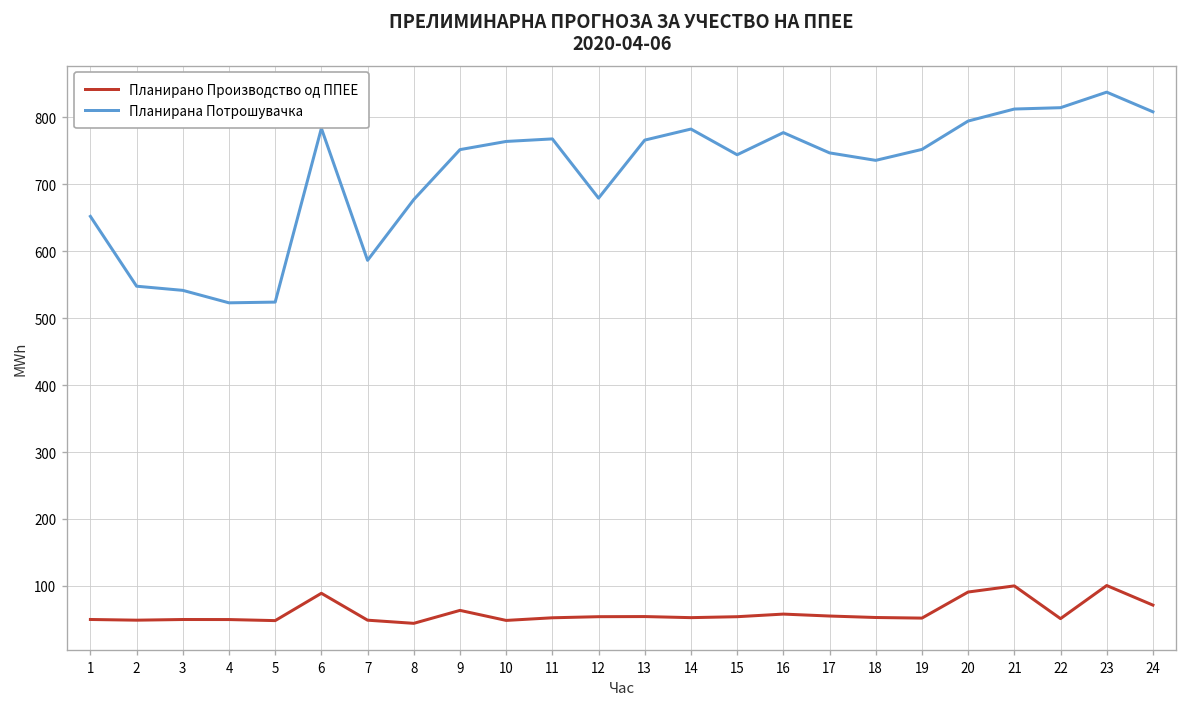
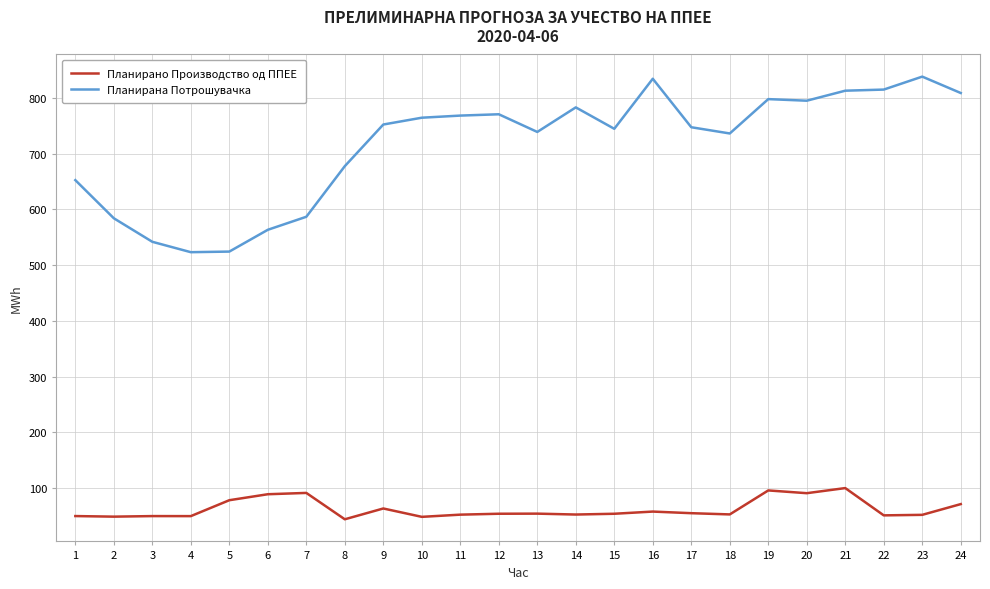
Планирана Потрошувачка, 2: 550 -> 580
Планирано Производство од ППЕЕ, 5: 50 -> 80
Планирана Потрошувачка, 6: 780 -> 560
Планирано Производство од ППЕЕ, 7: 50 -> 90
Планирана Потрошувачка, 12: 680 -> 770
Планирана Потрошувачка, 13: 770 -> 740
Планирана Потрошувачка, 16: 780 -> 830
Планирано Производство од ППЕЕ, 19: 50 -> 100
Планирана Потрошувачка, 19: 750 -> 800
Планирано Производство од ППЕЕ, 23: 100 -> 50
